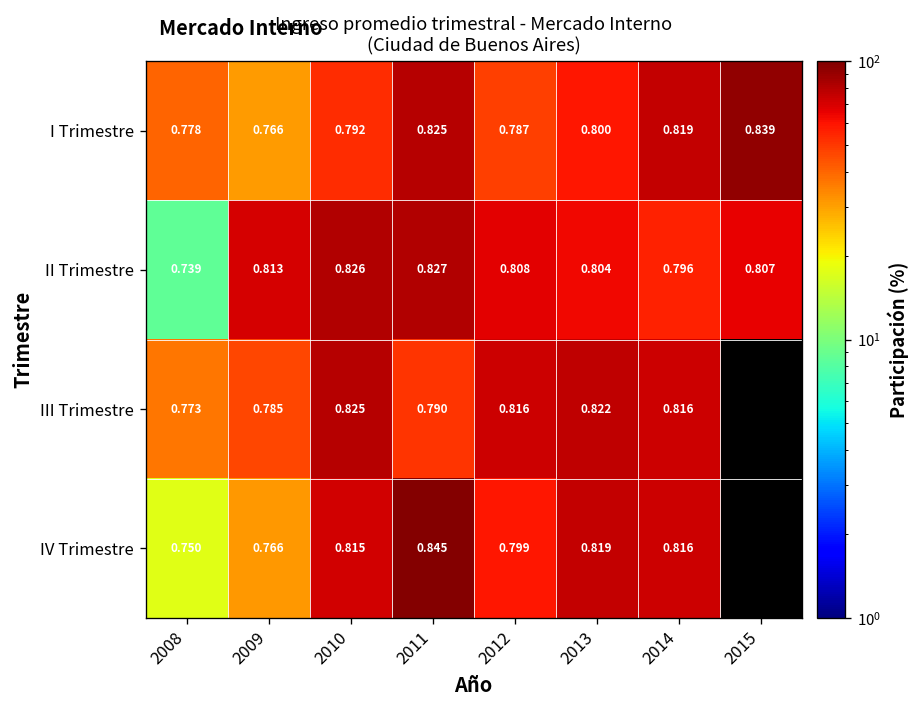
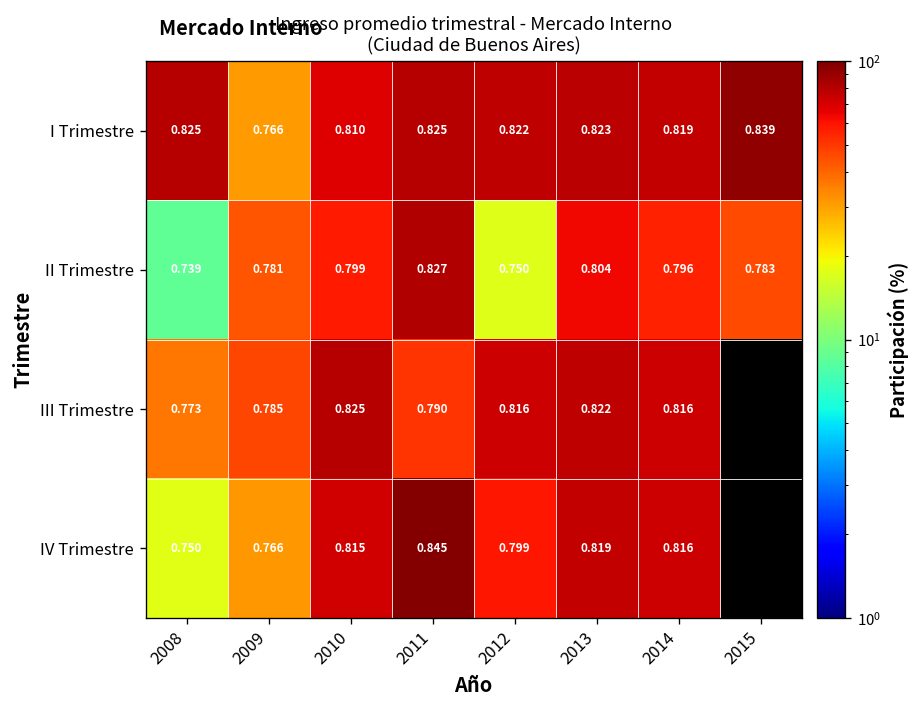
I Trimestre, 2008: 0.778 -> 0.825
I Trimestre, 2010: 0.792 -> 0.810
I Trimestre, 2012: 0.787 -> 0.822
I Trimestre, 2013: 0.800 -> 0.823
II Trimestre, 2009: 0.813 -> 0.781
II Trimestre, 2010: 0.826 -> 0.799
II Trimestre, 2012: 0.808 -> 0.750
II Trimestre, 2015: 0.807 -> 0.783
